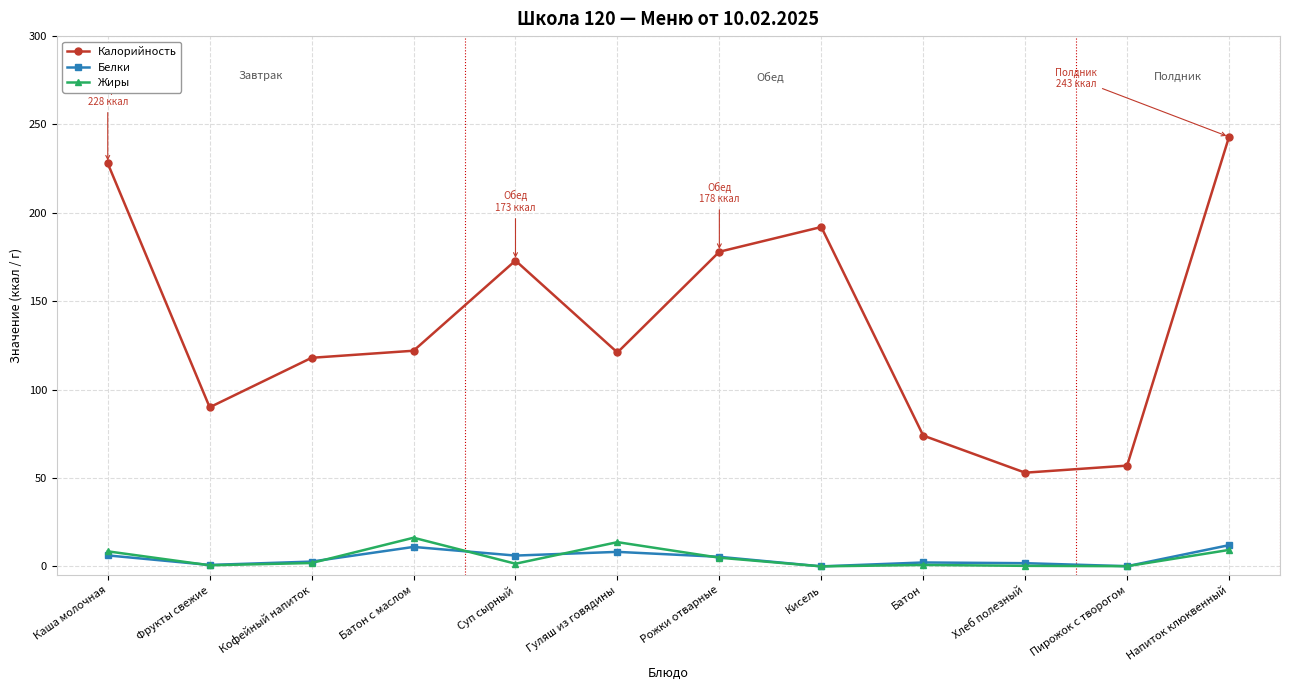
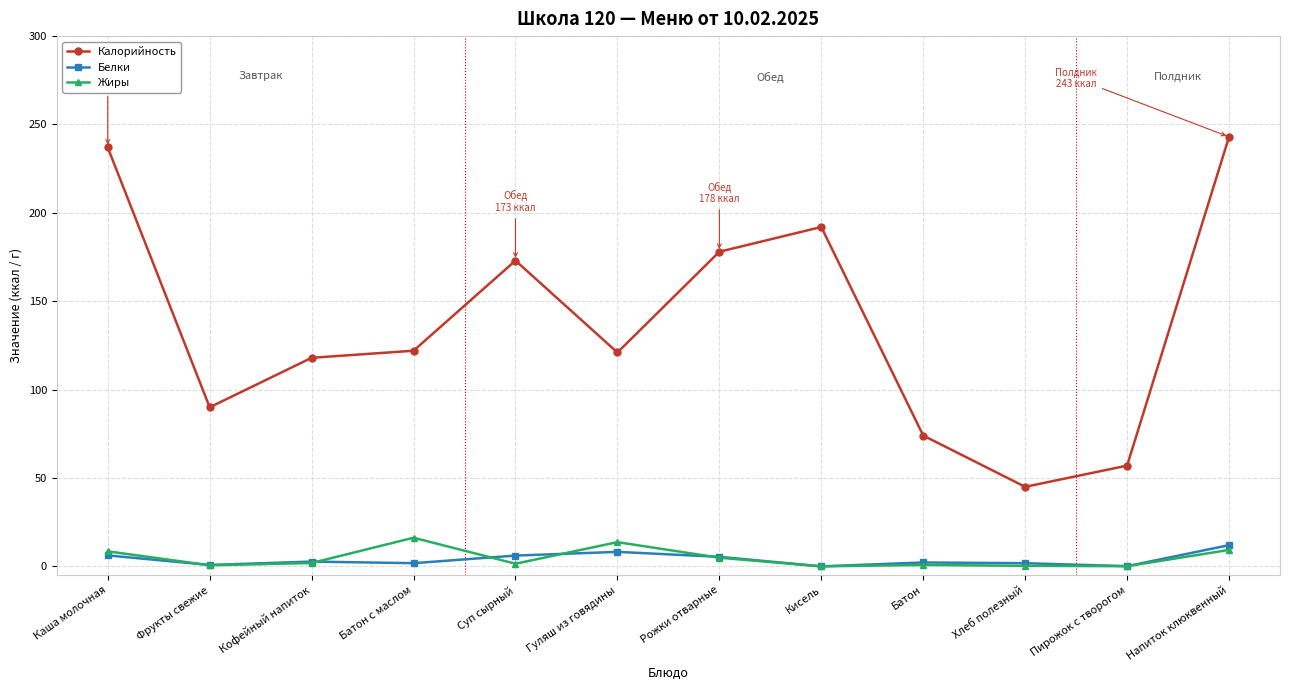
Калорийность, Каша молочная: 228 -> 237
Белки, Батон с маслом: 11 -> 2
Калорийность, Хлеб полезный: 53 -> 45
